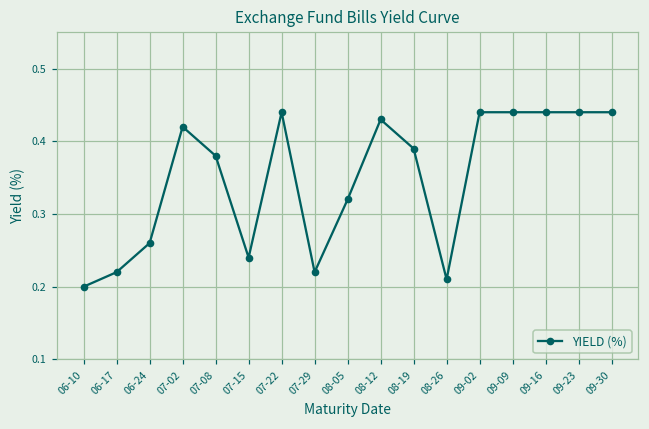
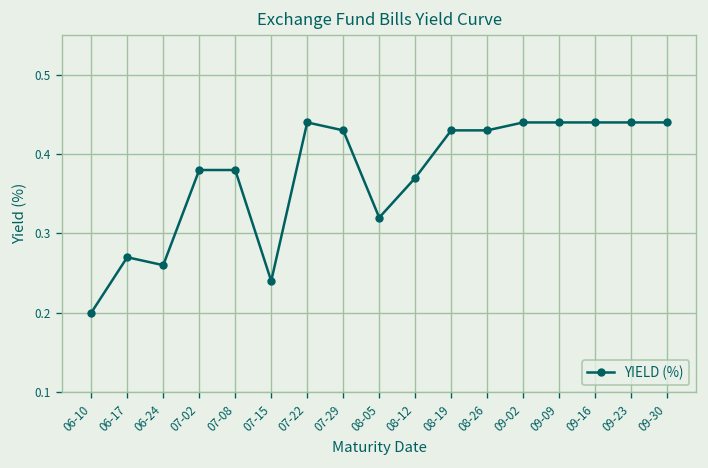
06-17: 0.22 -> 0.27
07-02: 0.42 -> 0.38
07-29: 0.22 -> 0.43
08-12: 0.43 -> 0.37
08-19: 0.39 -> 0.43
08-26: 0.21 -> 0.43
